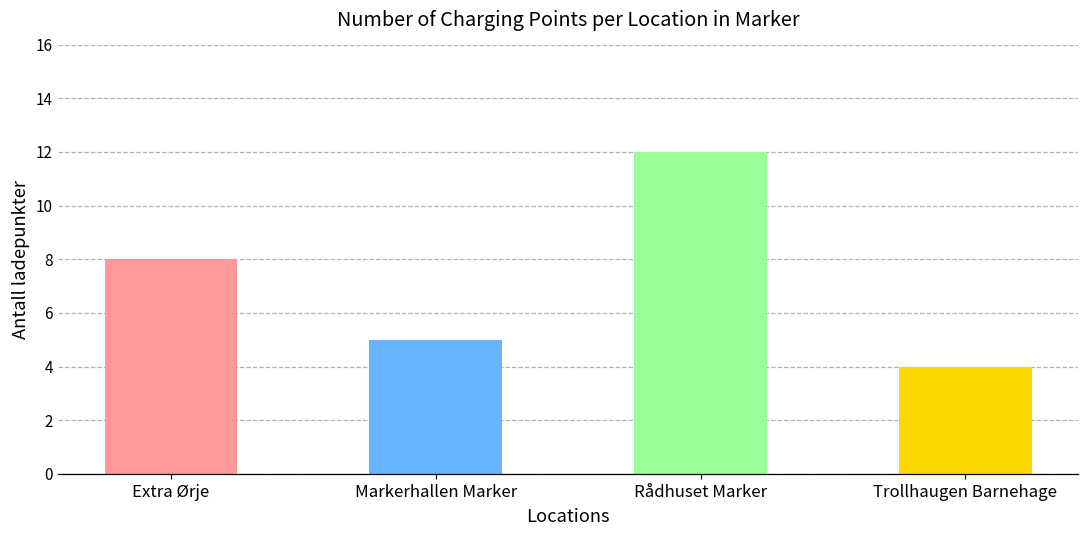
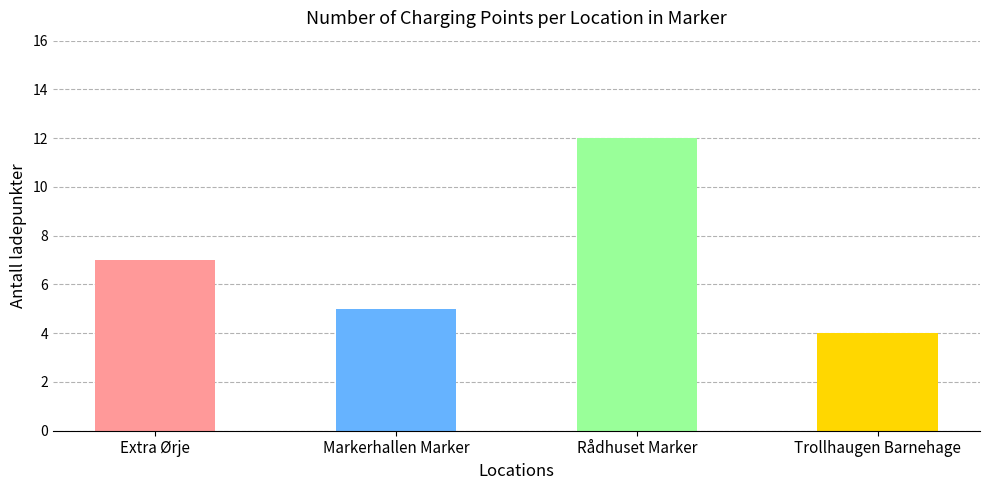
Extra Ørje: 8 -> 7
